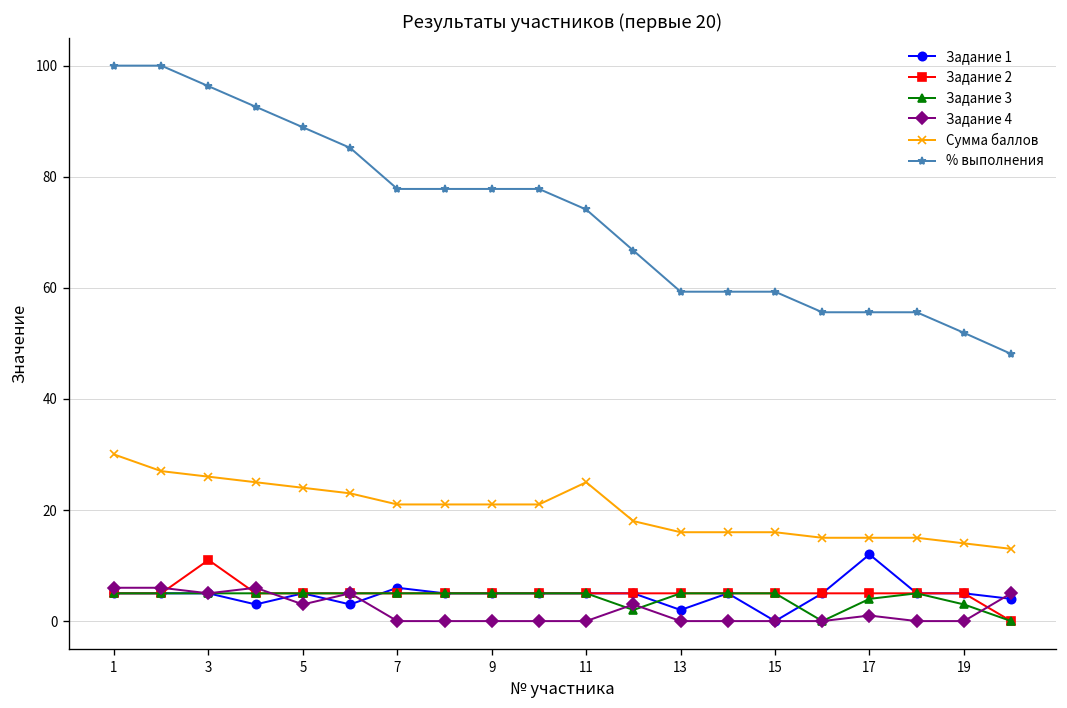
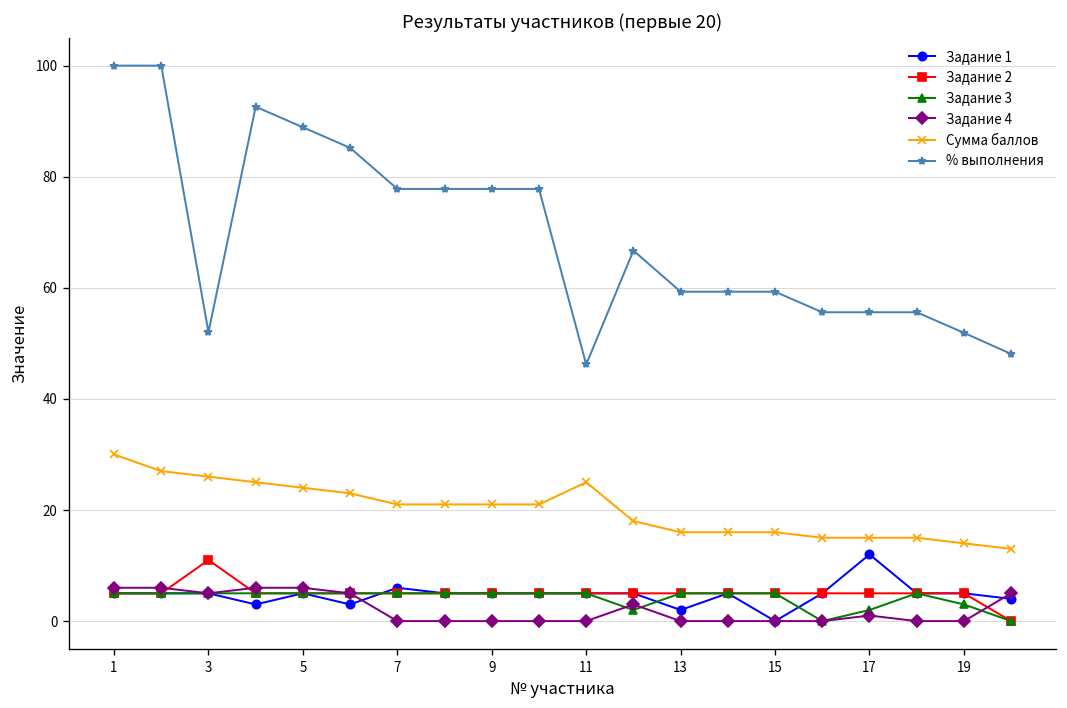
% выполнения, 3: 96 -> 52
Задание 4, 5: 3 -> 6
% выполнения, 11: 74 -> 46
Задание 3, 17: 4 -> 2
